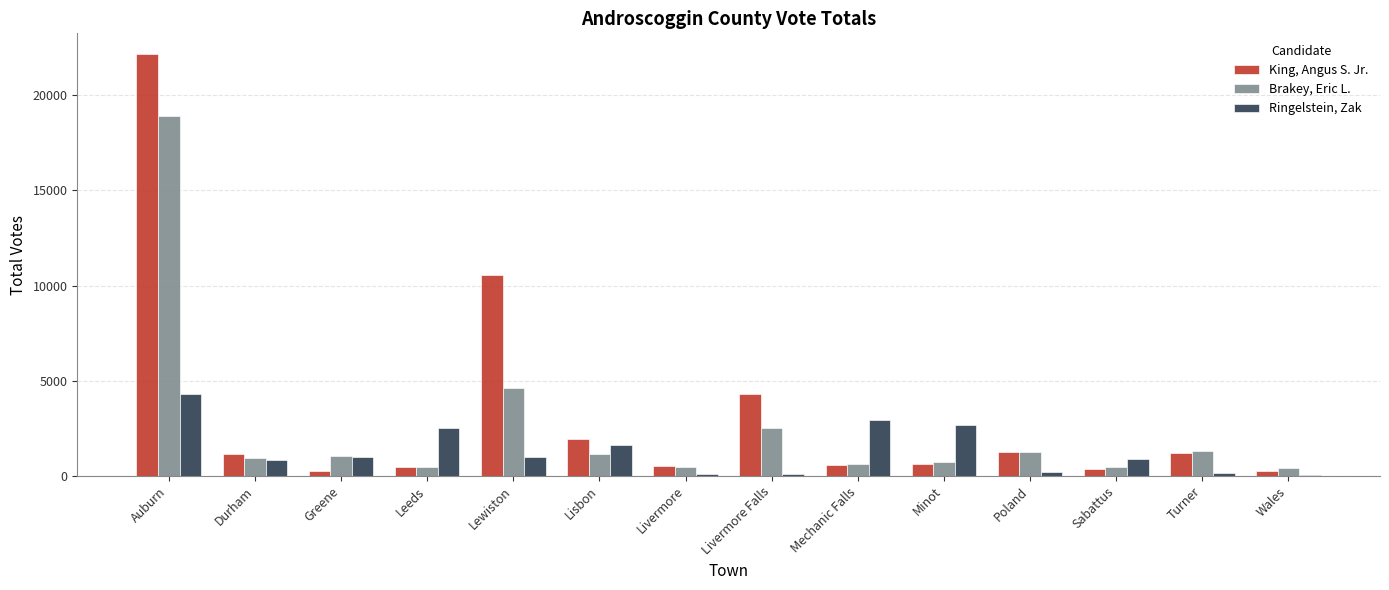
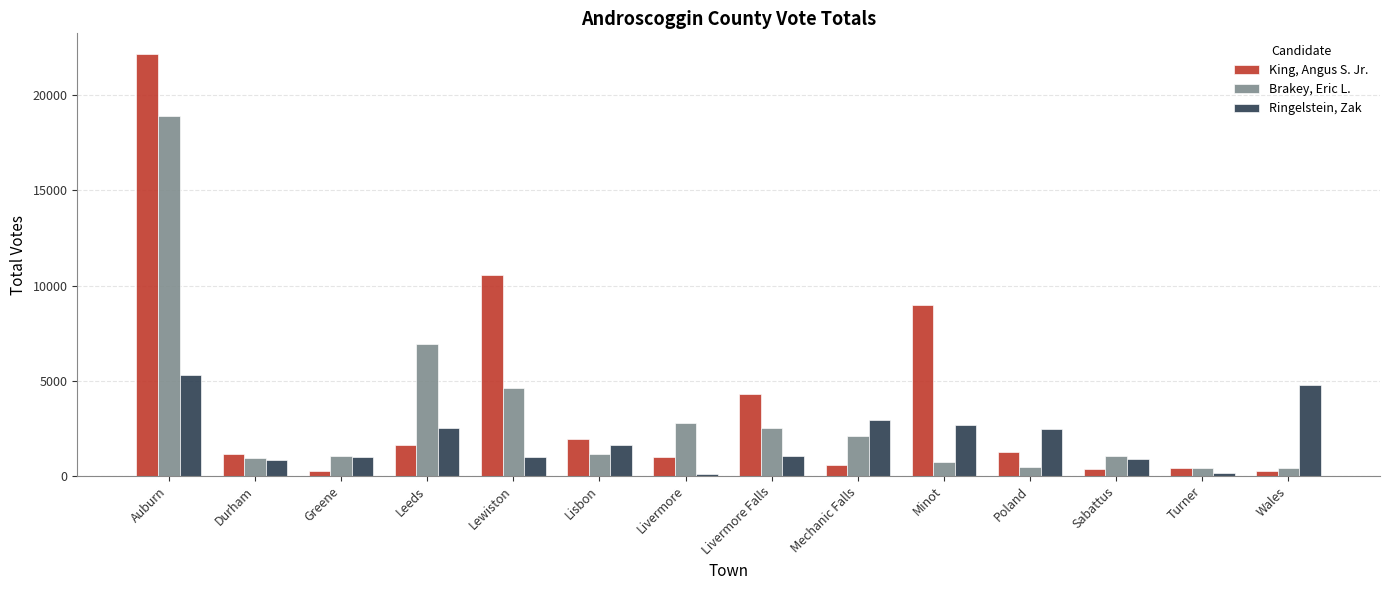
Ringelstein, Zak, Auburn: 4300 -> 5300
King, Angus S. Jr., Leeds: 500 -> 1600
Brakey, Eric L., Leeds: 500 -> 6900
King, Angus S. Jr., Livermore: 500 -> 1000
Brakey, Eric L., Livermore: 500 -> 2800
Ringelstein, Zak, Livermore Falls: 100 -> 1000
Brakey, Eric L., Mechanic Falls: 600 -> 2100
King, Angus S. Jr., Minot: 600 -> 9000
Brakey, Eric L., Poland: 1300 -> 500
Ringelstein, Zak, Poland: 200 -> 2400
Brakey, Eric L., Sabattus: 500 -> 1100
King, Angus S. Jr., Turner: 1200 -> 400
Brakey, Eric L., Turner: 1300 -> 400
Ringelstein, Zak, Wales: 0 -> 4700
